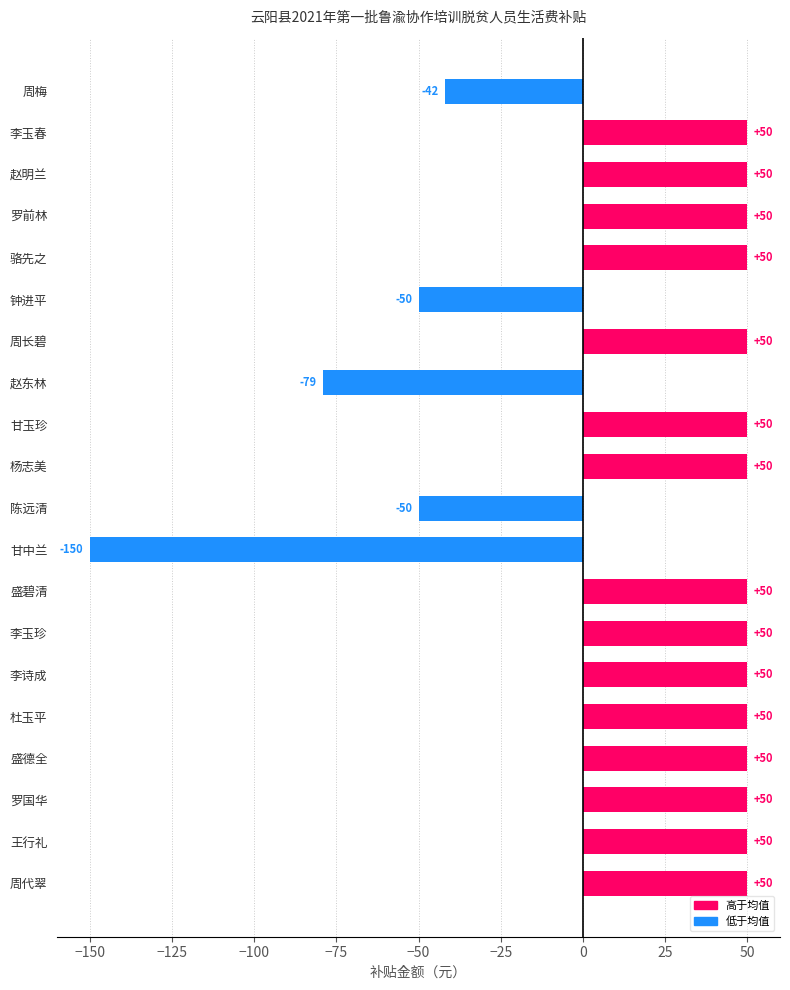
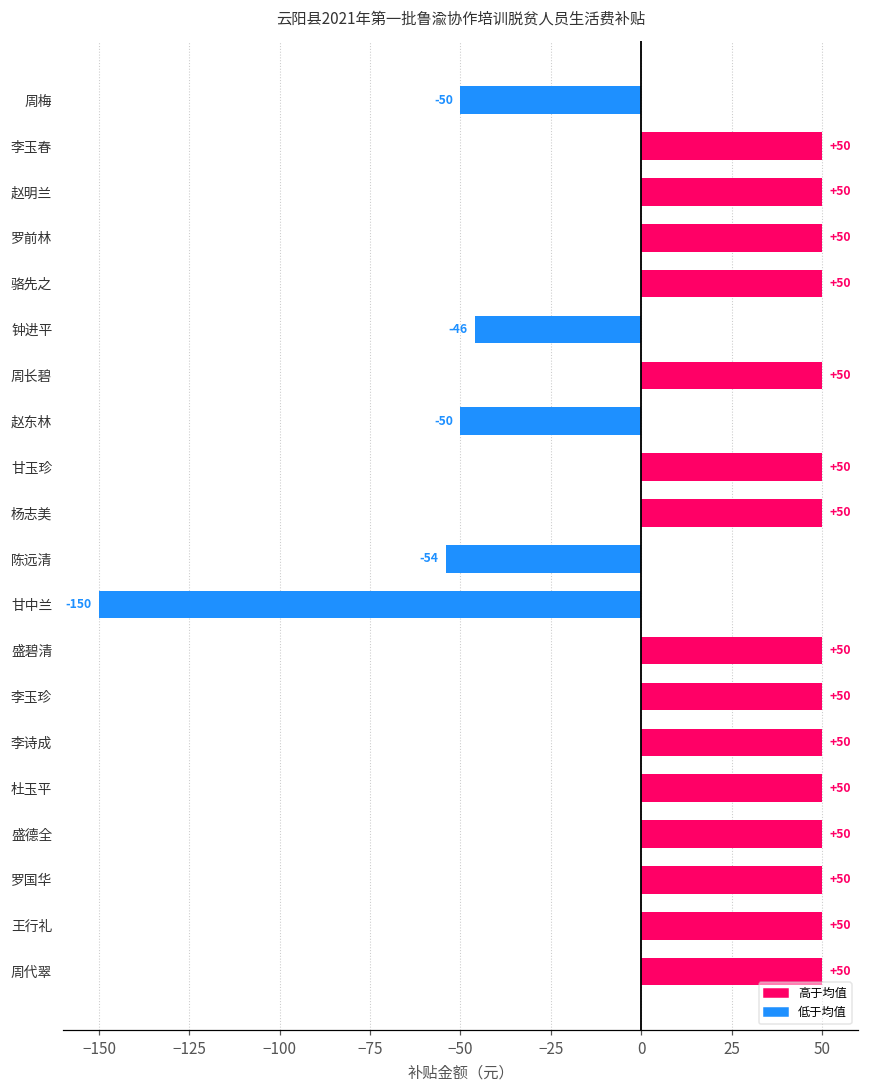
周梅: -42 -> -50
钟进平: -50 -> -46
赵东林: -79 -> -50
陈远清: -50 -> -54
